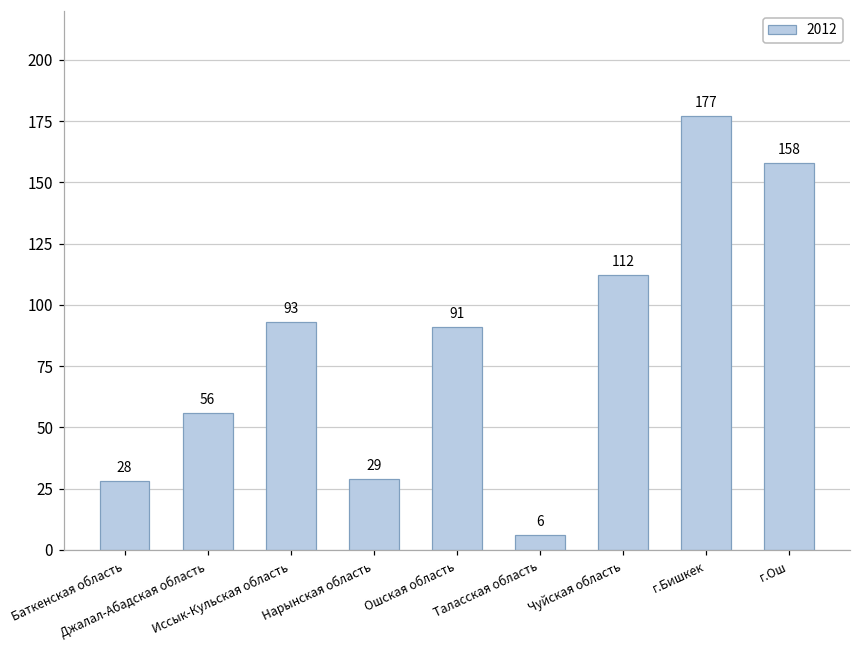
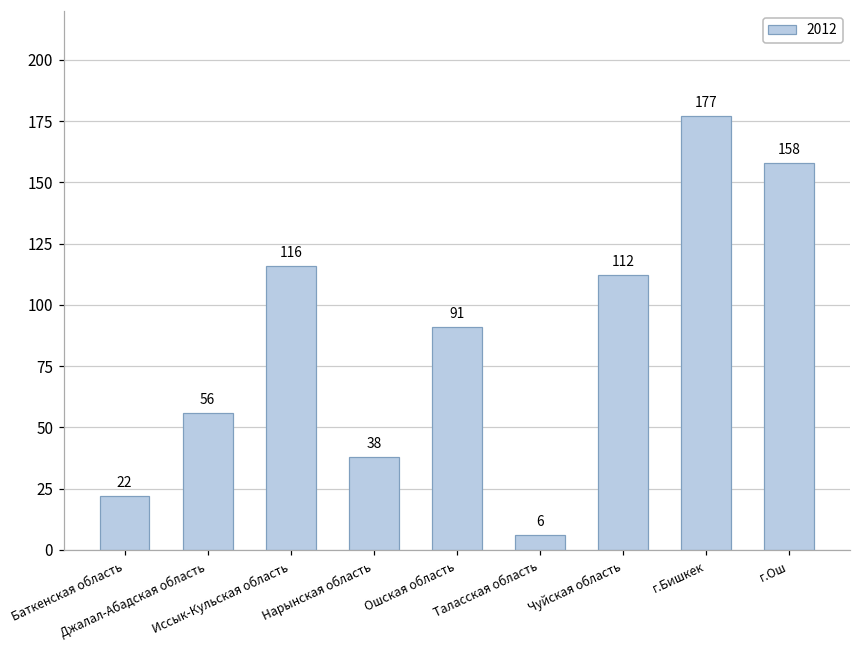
Баткенская область: 28 -> 22
Иссык-Кульская область: 93 -> 116
Нарынская область: 29 -> 38
